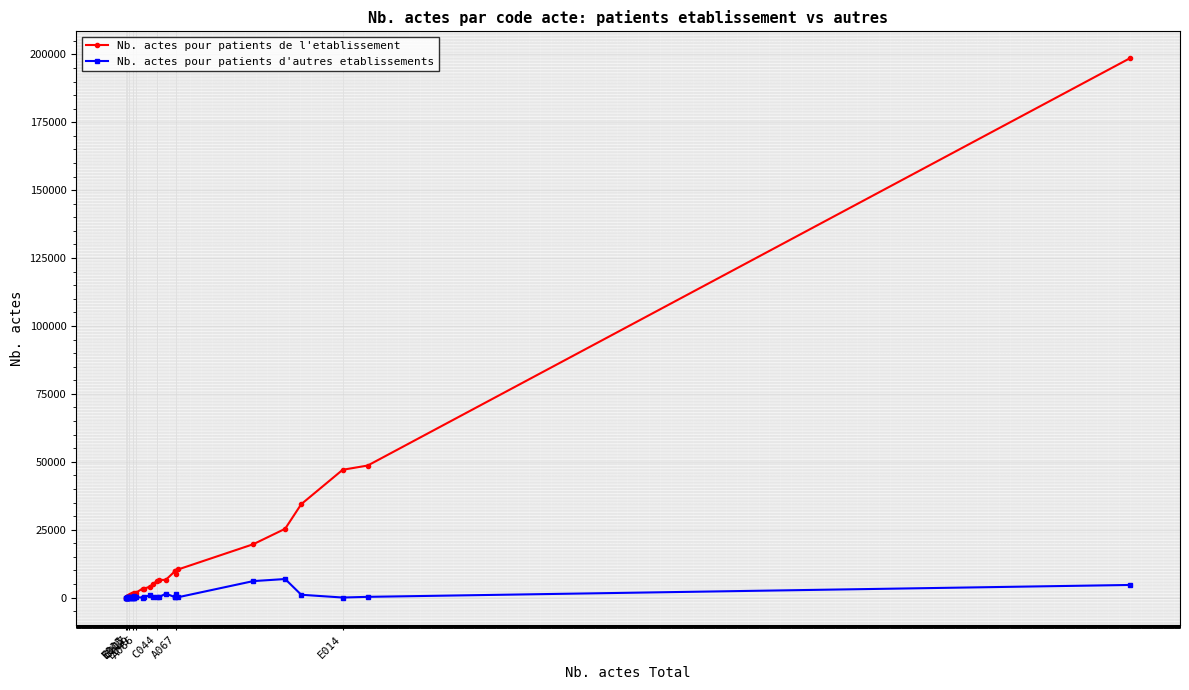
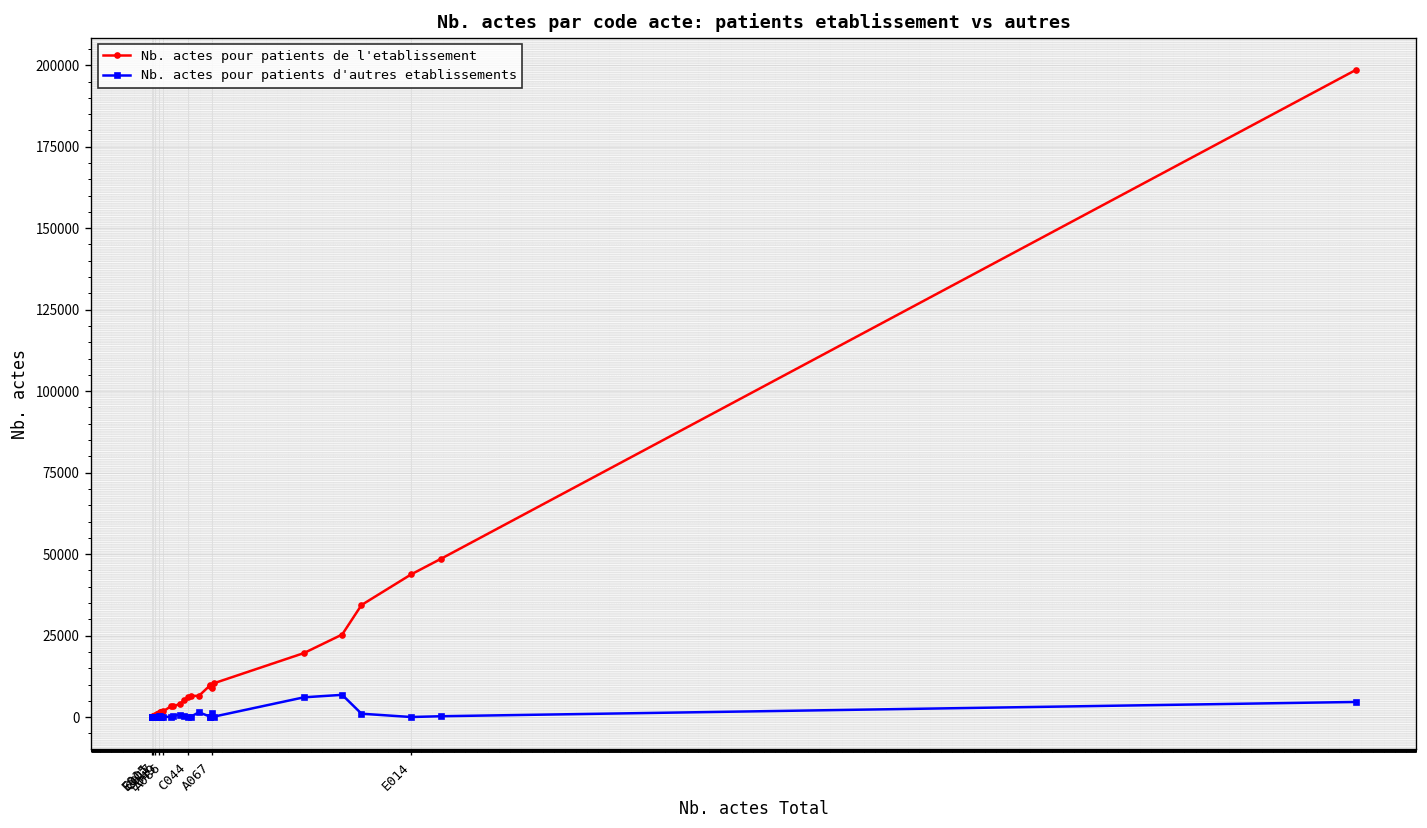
Nb. actes pour patients de l'etablissement, E014: 47000 -> 44000
